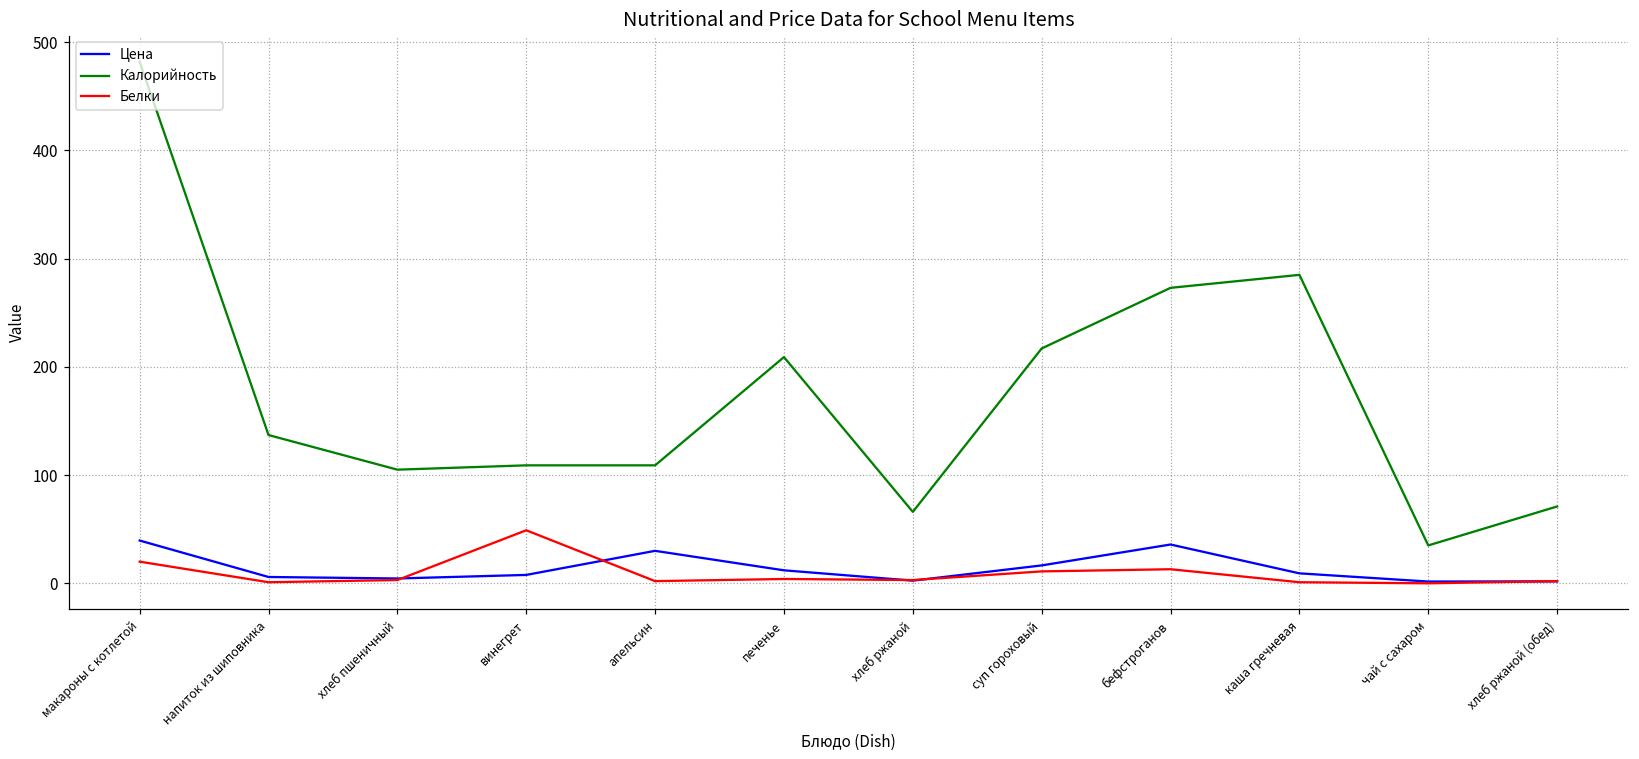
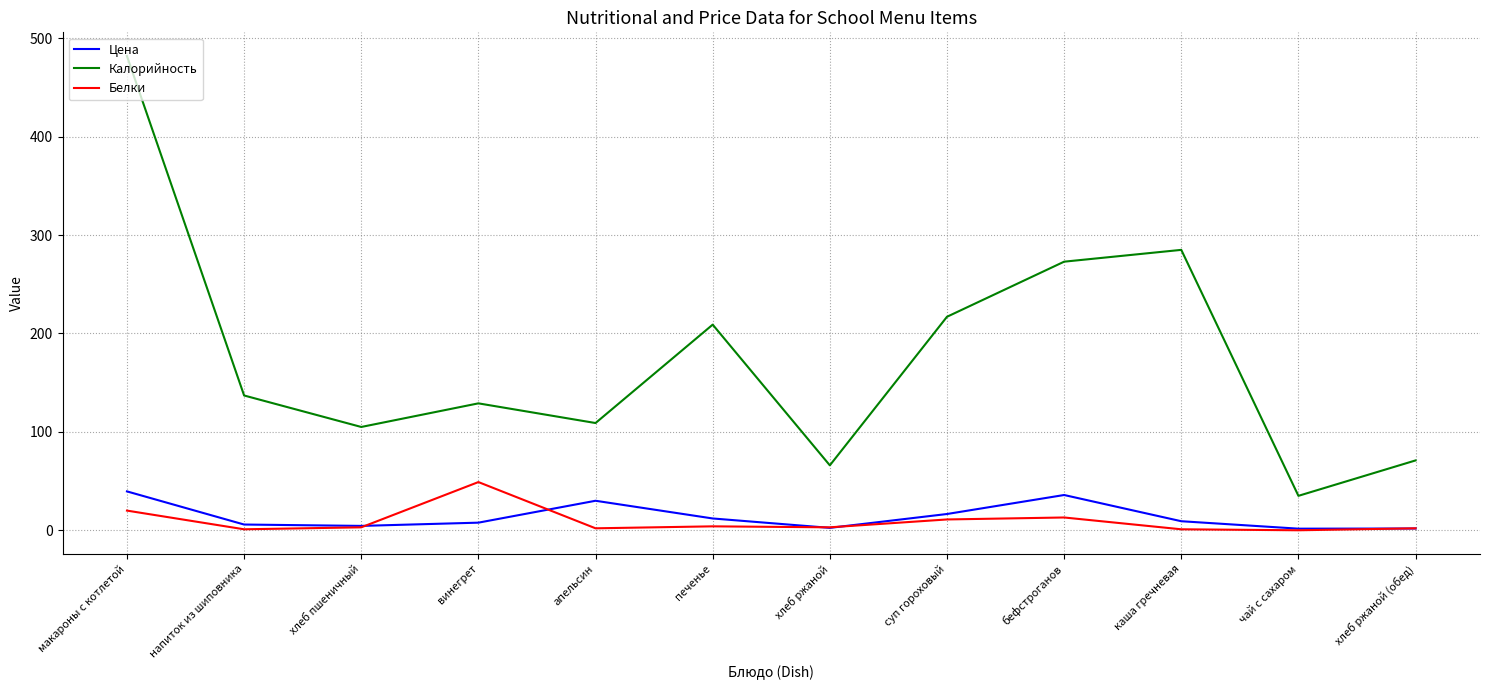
Калорийность, винегрет: 110 -> 130
